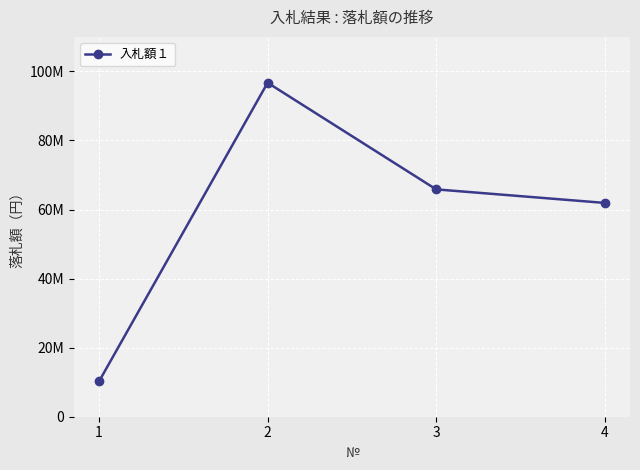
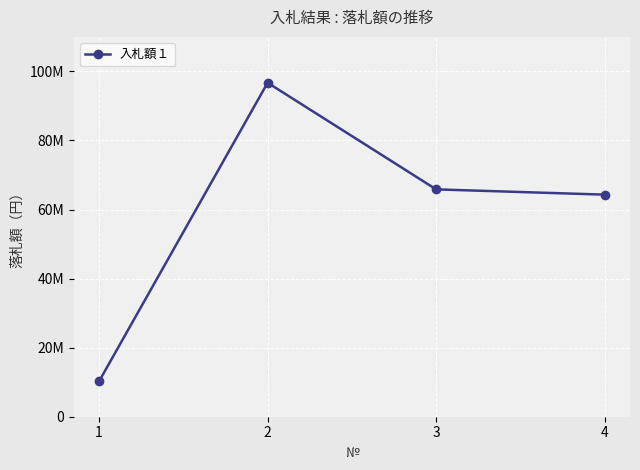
4: 62000000 -> 64000000
